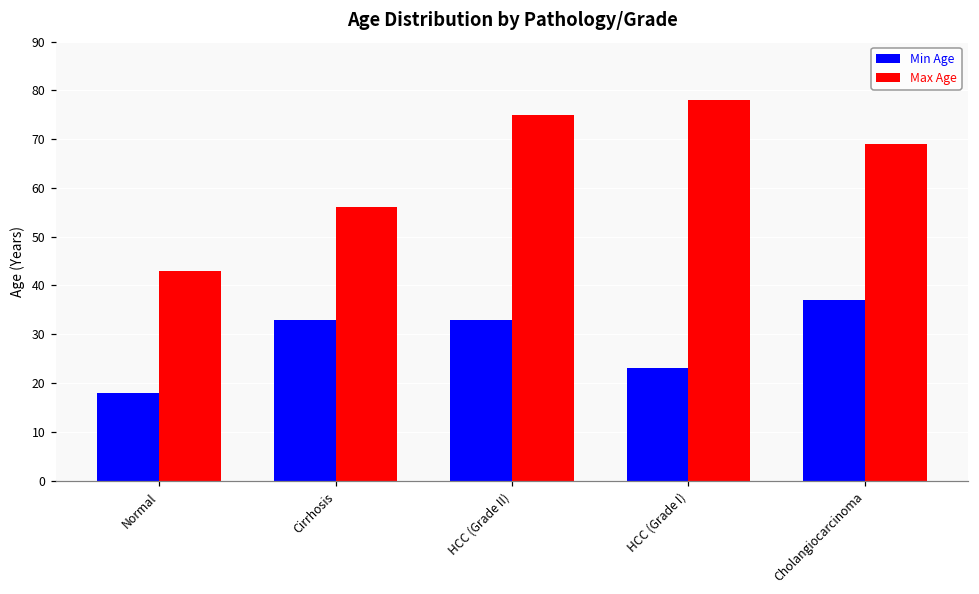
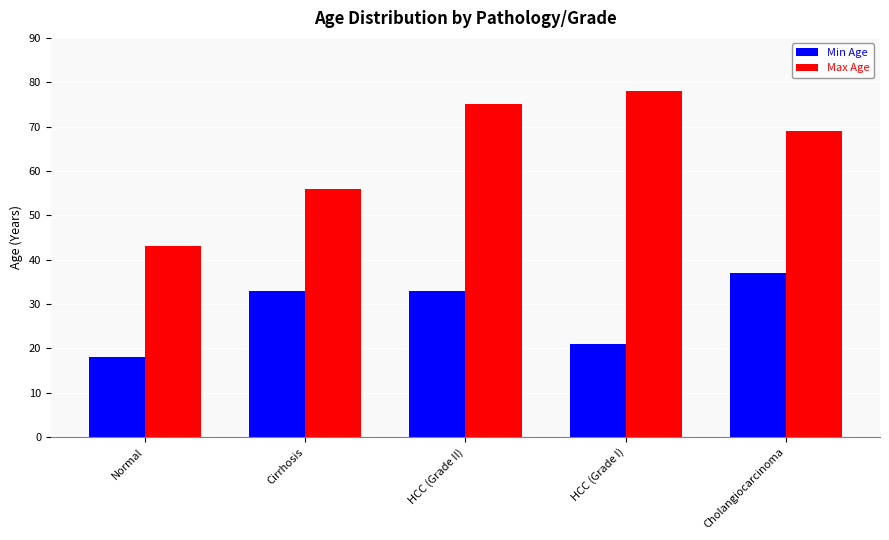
Min Age, HCC (Grade I): 23 -> 21
